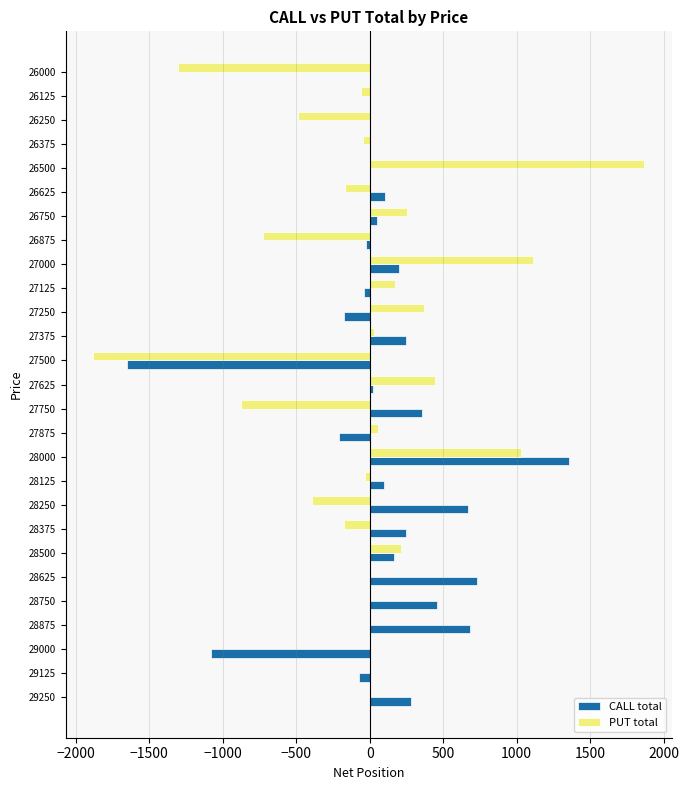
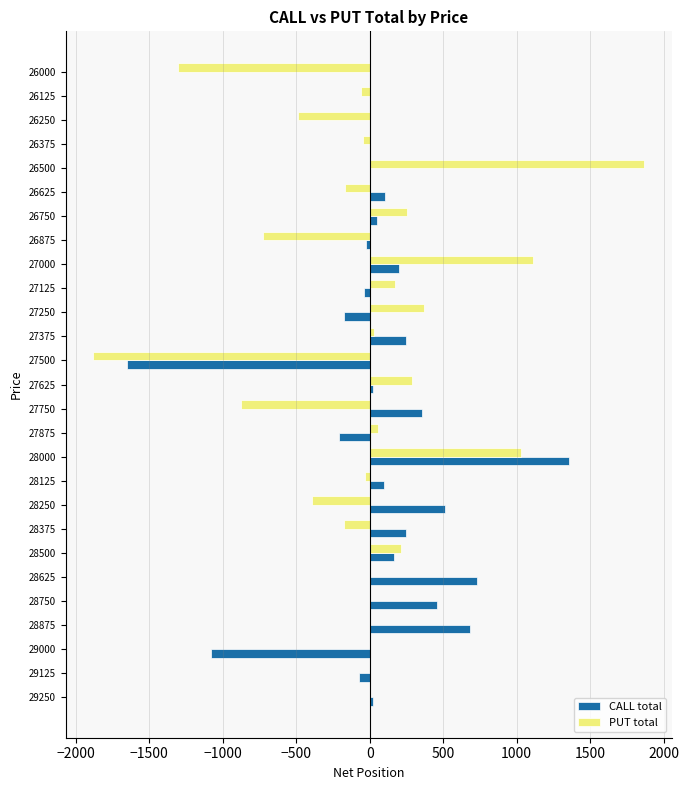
PUT total, 27625: 450 -> 290
CALL total, 28250: 670 -> 510
CALL total, 29250: 280 -> 20
